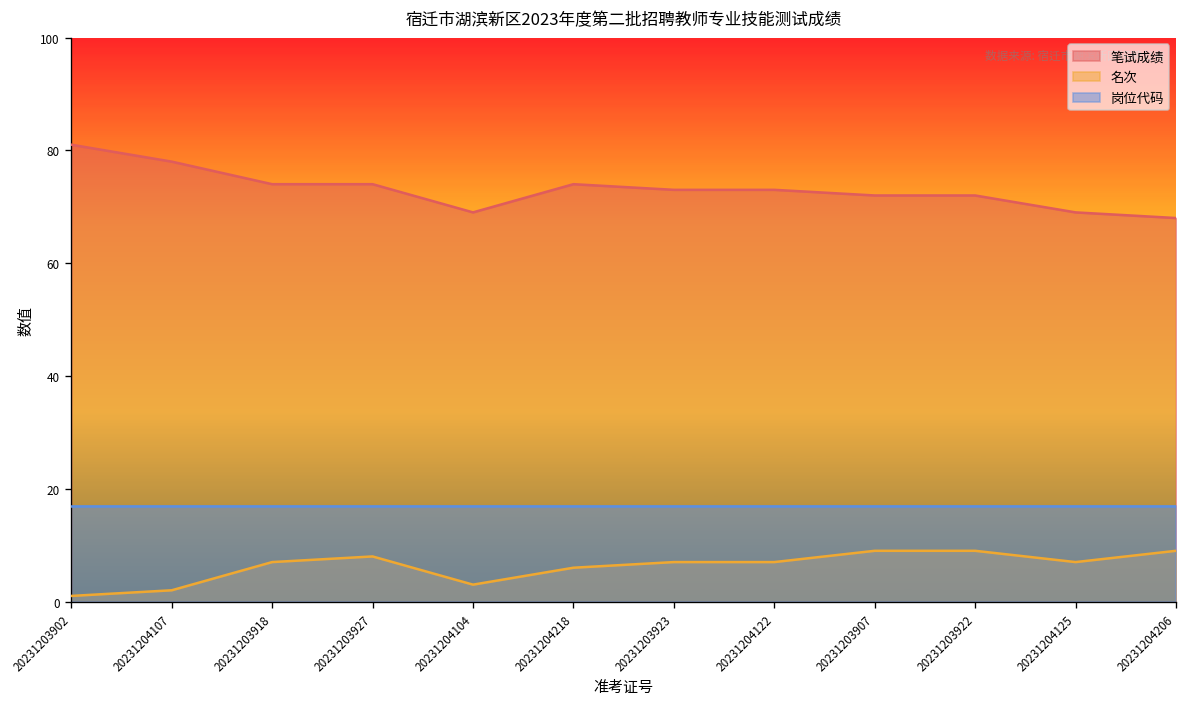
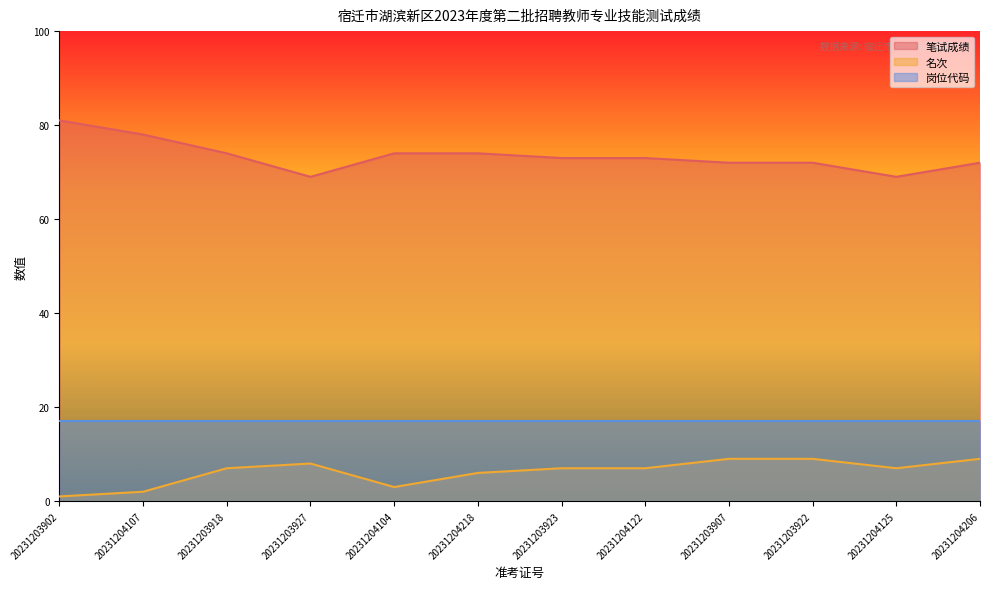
笔试成绩, 20231203927: 74 -> 69
笔试成绩, 20231204104: 69 -> 74
笔试成绩, 20231204206: 68 -> 72
